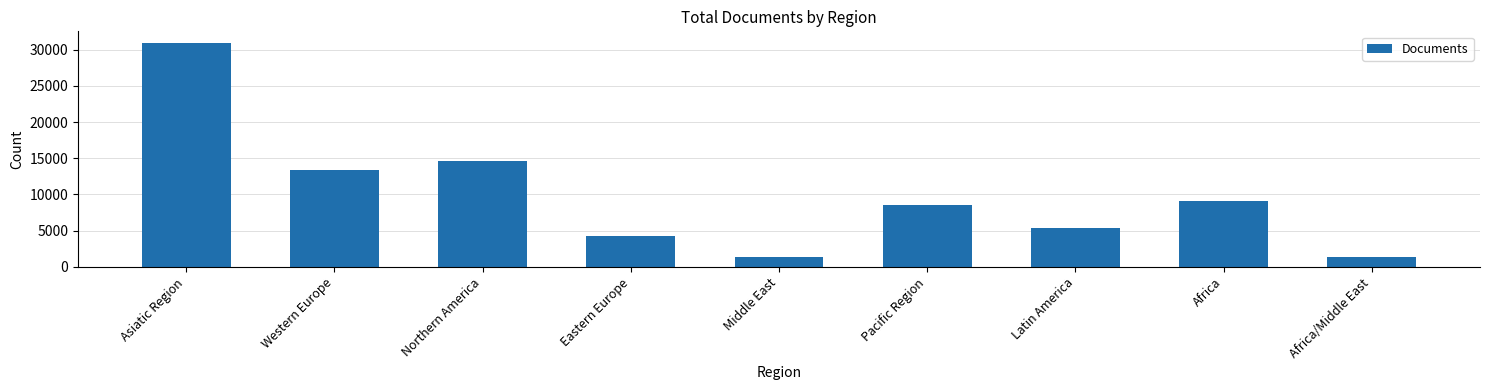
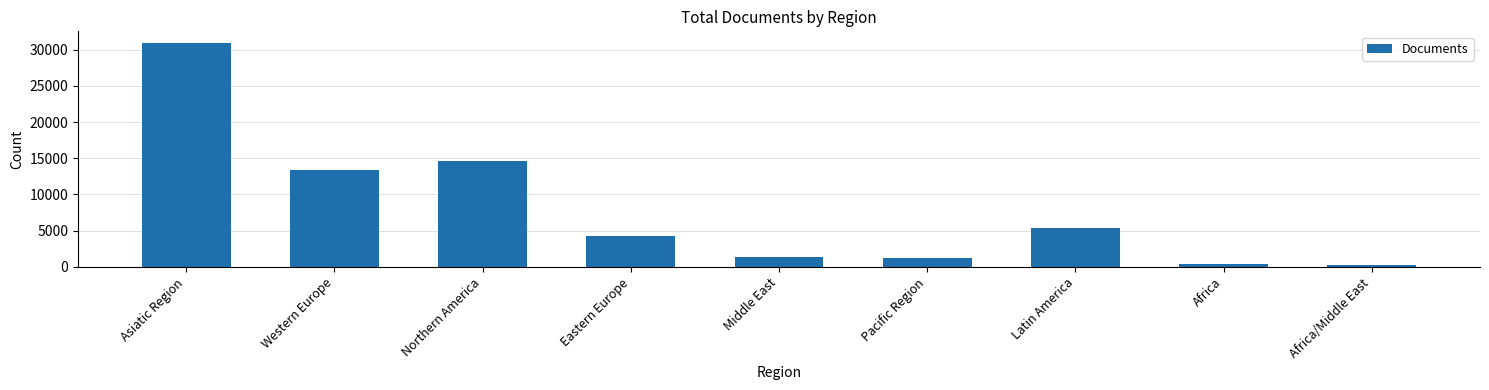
Pacific Region: 9000 -> 1000
Africa: 9000 -> 0
Africa/Middle East: 1000 -> 0
